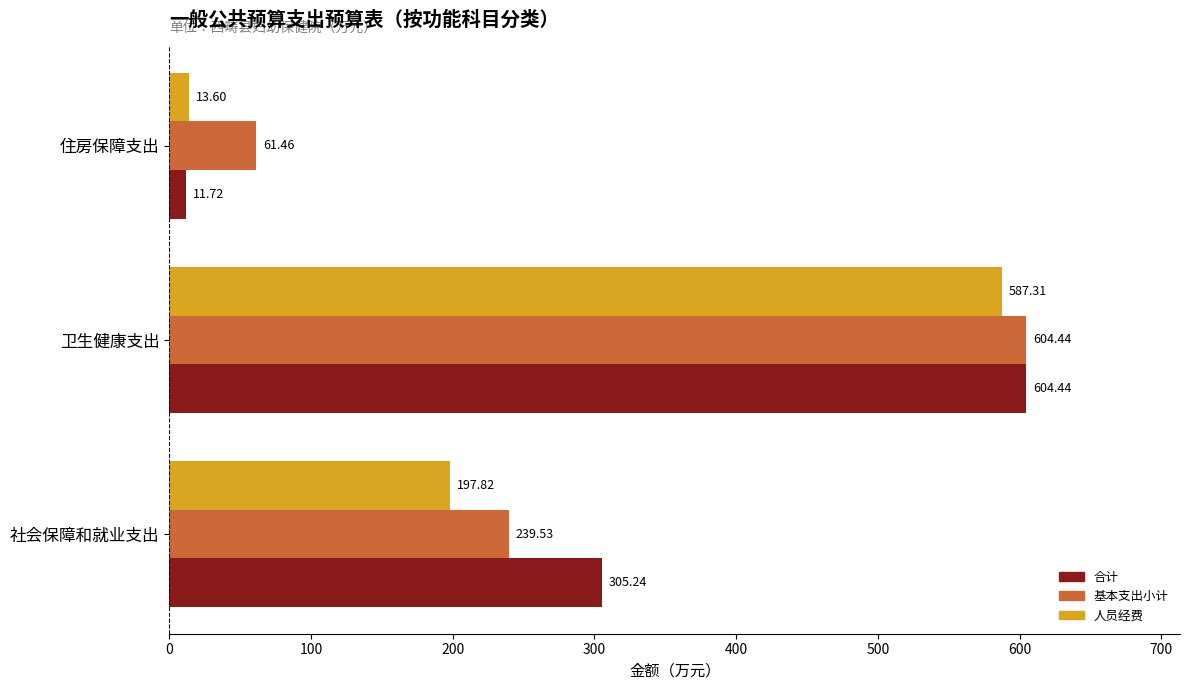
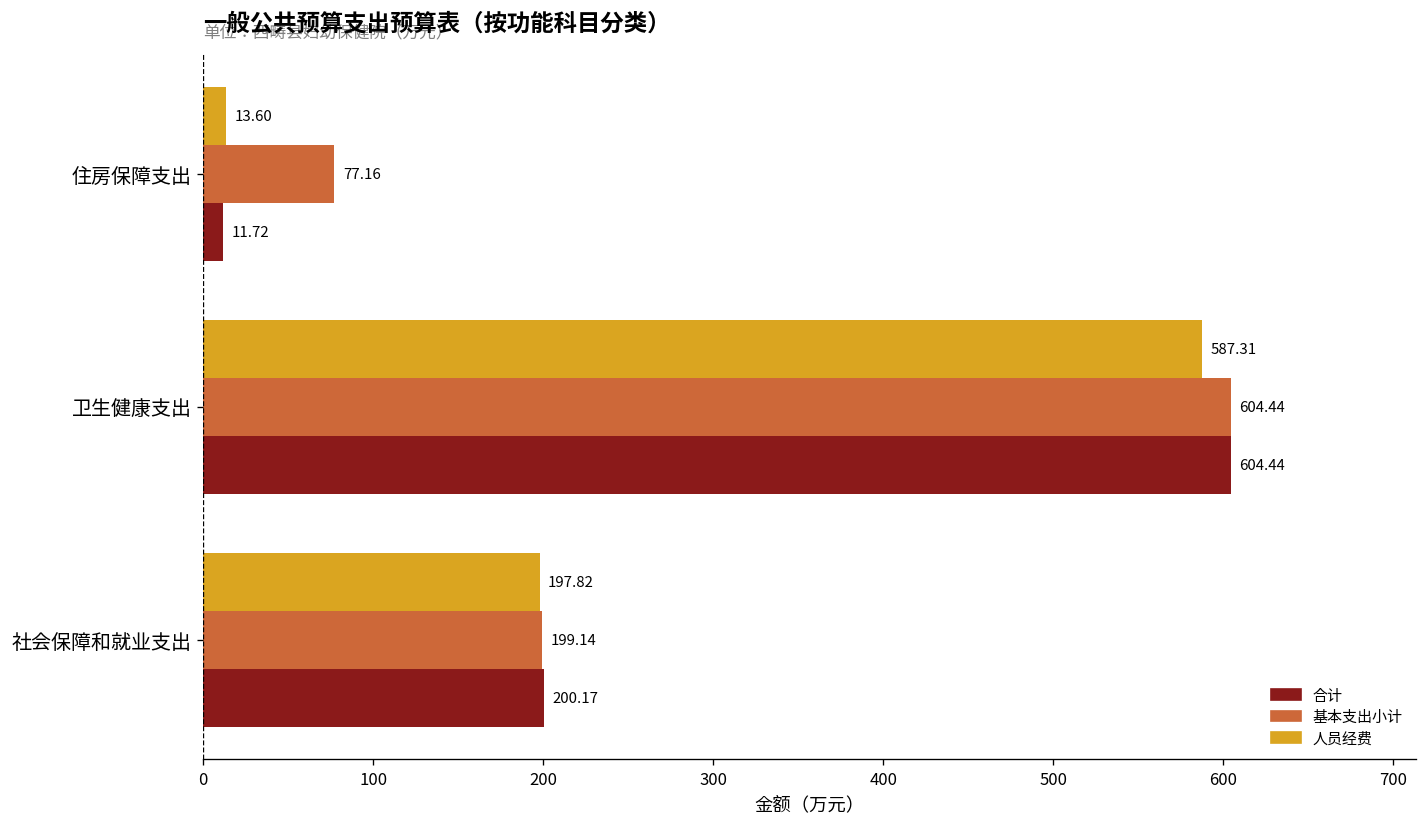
基本支出小计, 住房保障支出: 61.46 -> 77.16
基本支出小计, 社会保障和就业支出: 239.53 -> 199.14
合计, 社会保障和就业支出: 305.24 -> 200.17
